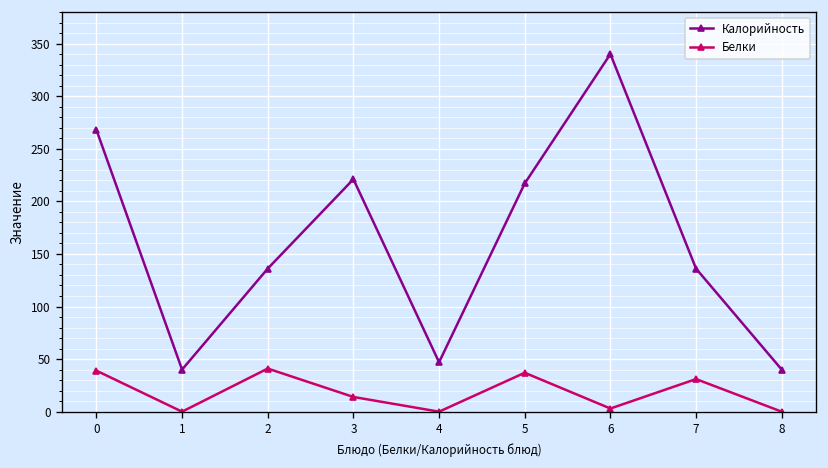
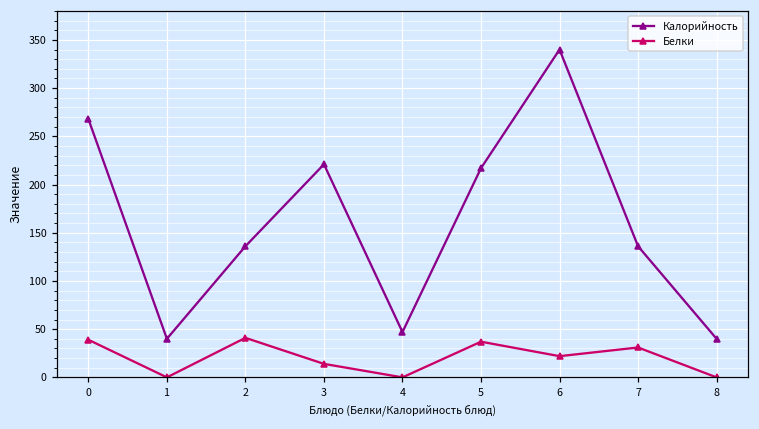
Белки, 6: 0 -> 20
